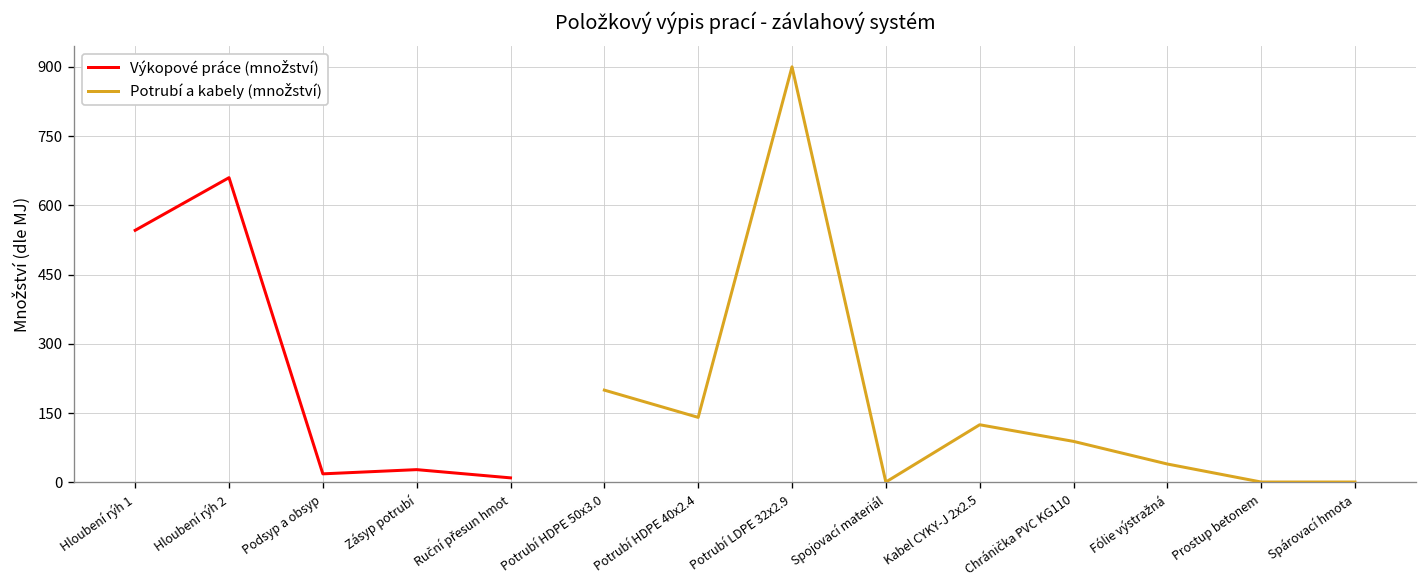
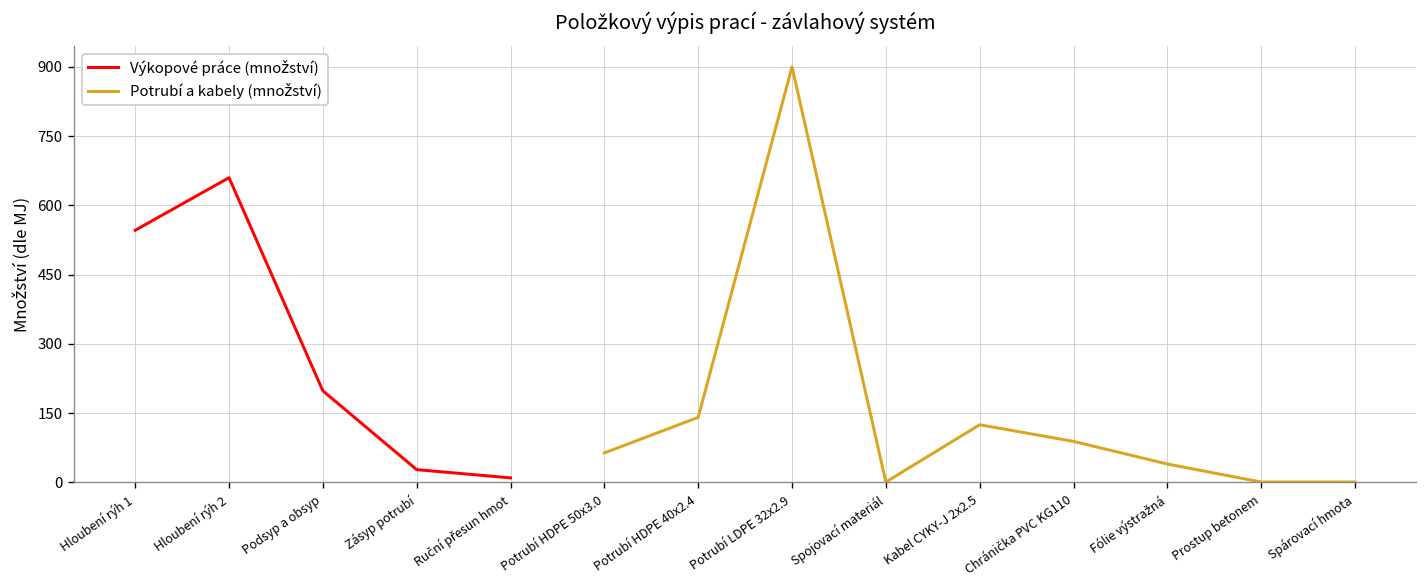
Výkopové práce (množství), Podsyp a obsyp: 20 -> 200
Potrubí a kabely (množství), Potrubí HDPE 50x3.0: 200 -> 60
